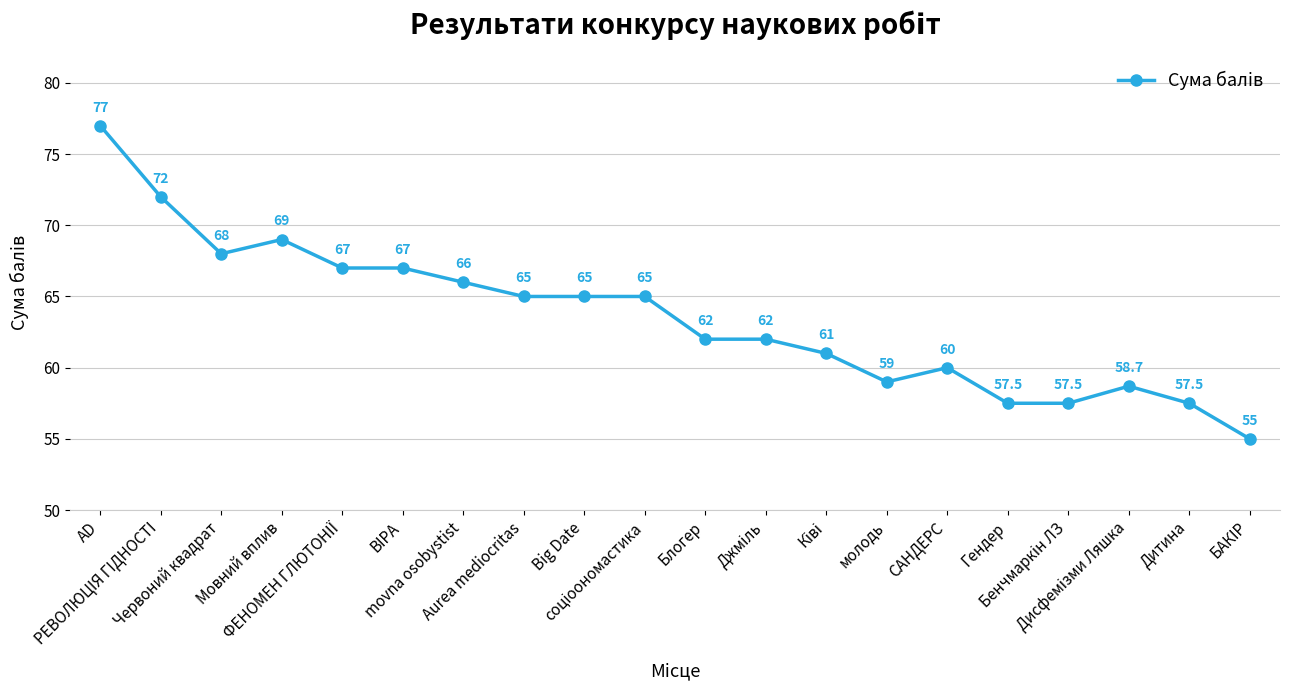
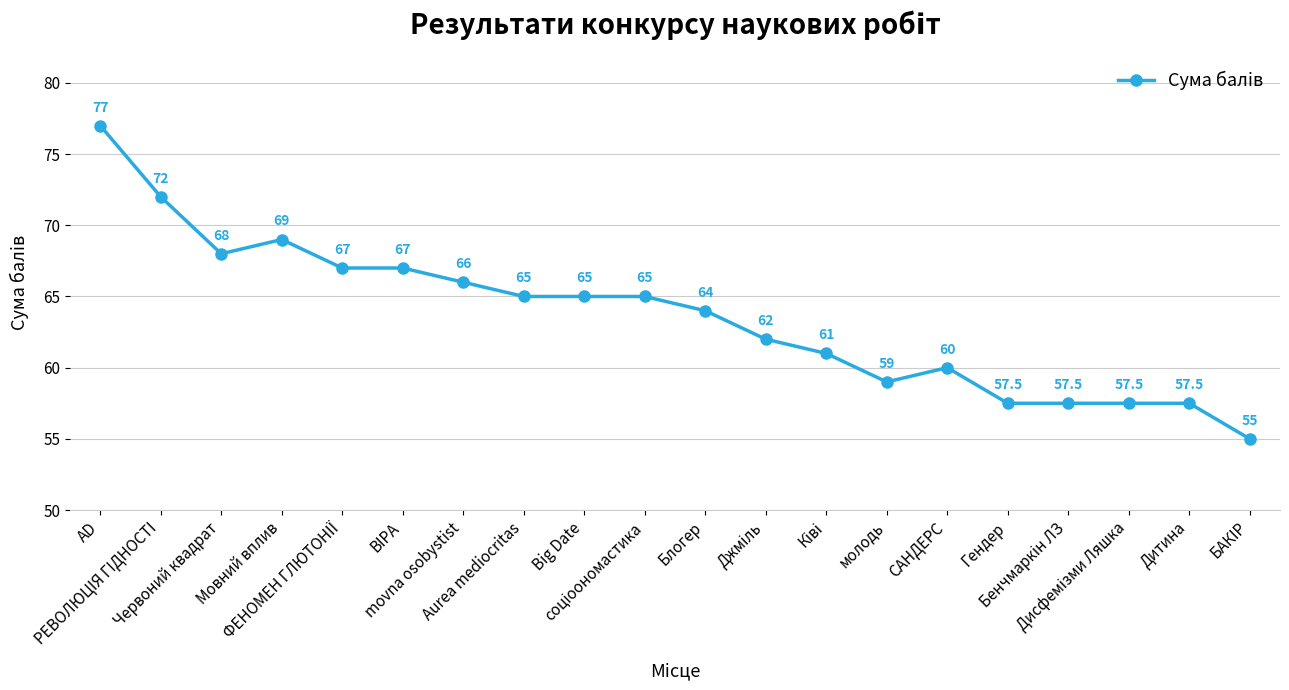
Блогер: 62 -> 64
Дисфемізми Ляшка: 58.7 -> 57.5
